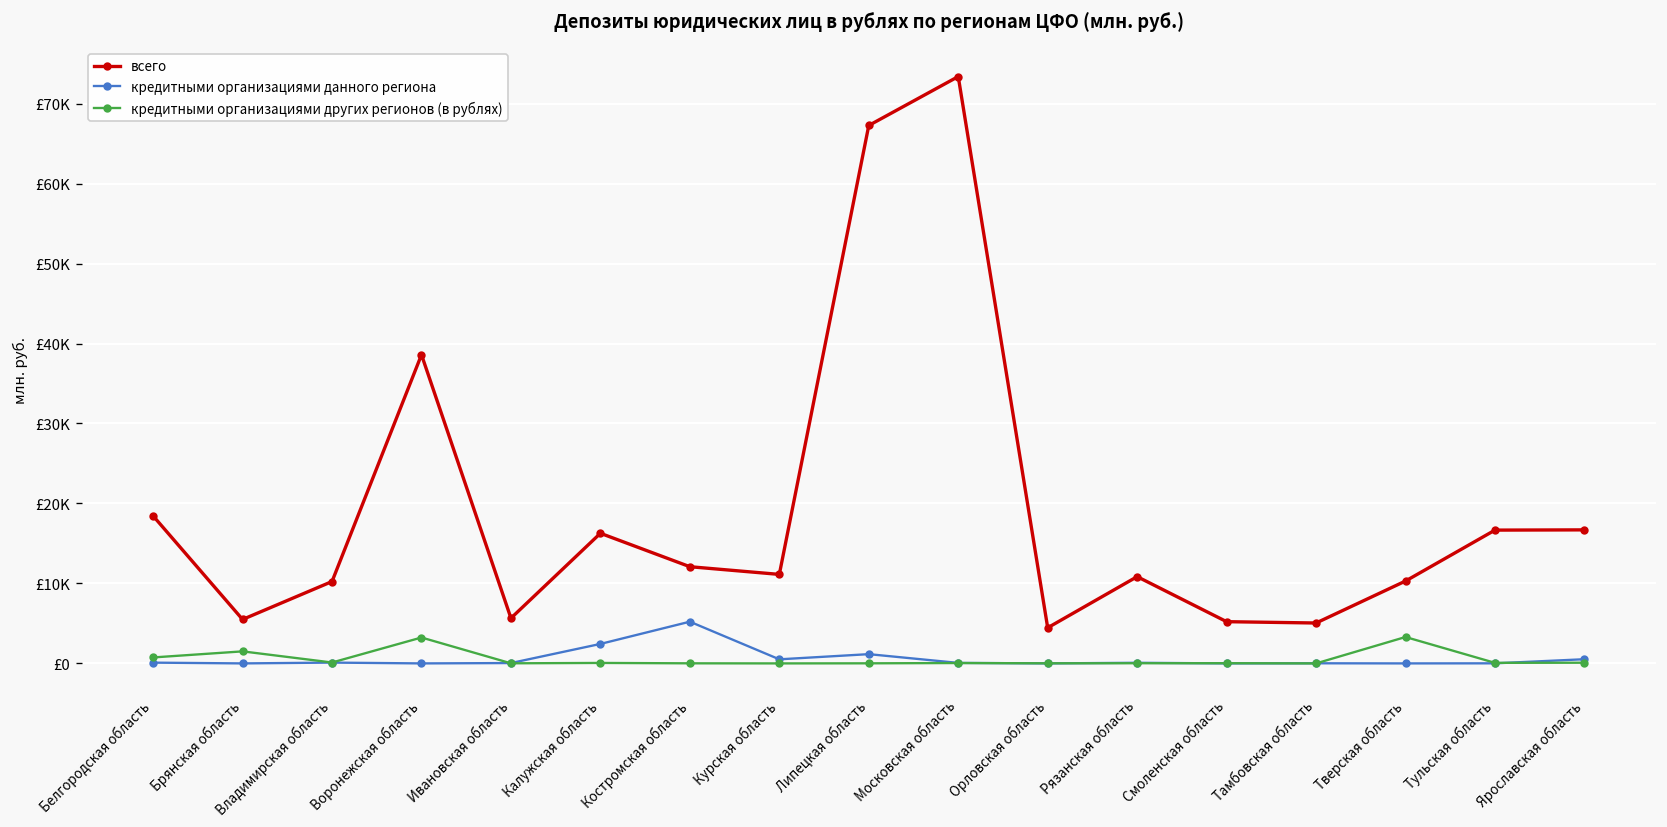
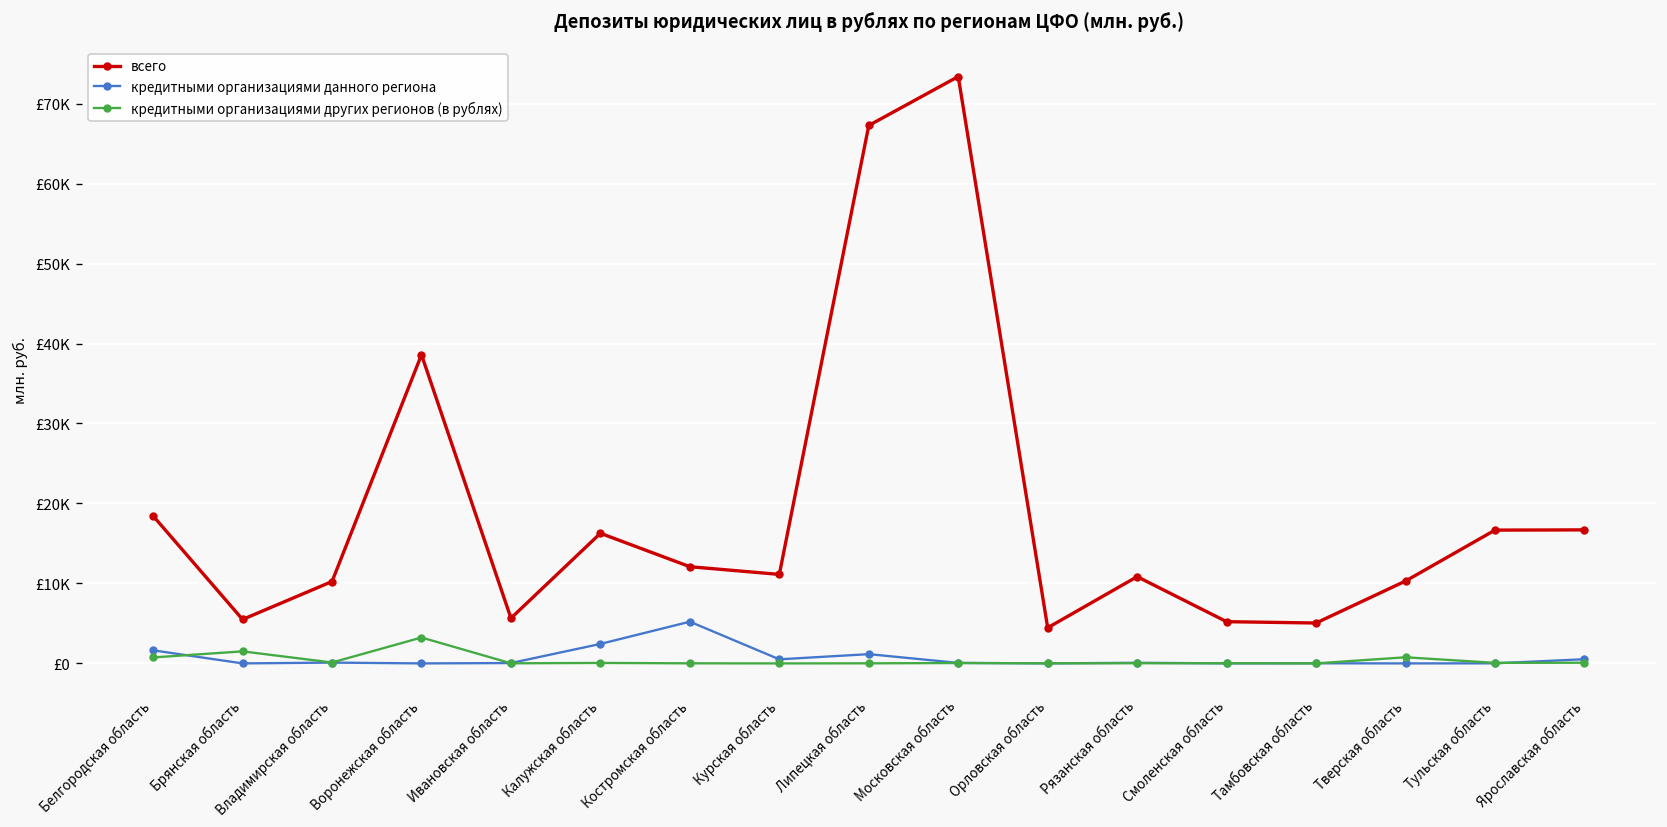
кредитными организациями данного региона, Белгородская область: £0 -> £2000
кредитными организациями других регионов (в рублях), Тверская область: £3000 -> £1000
